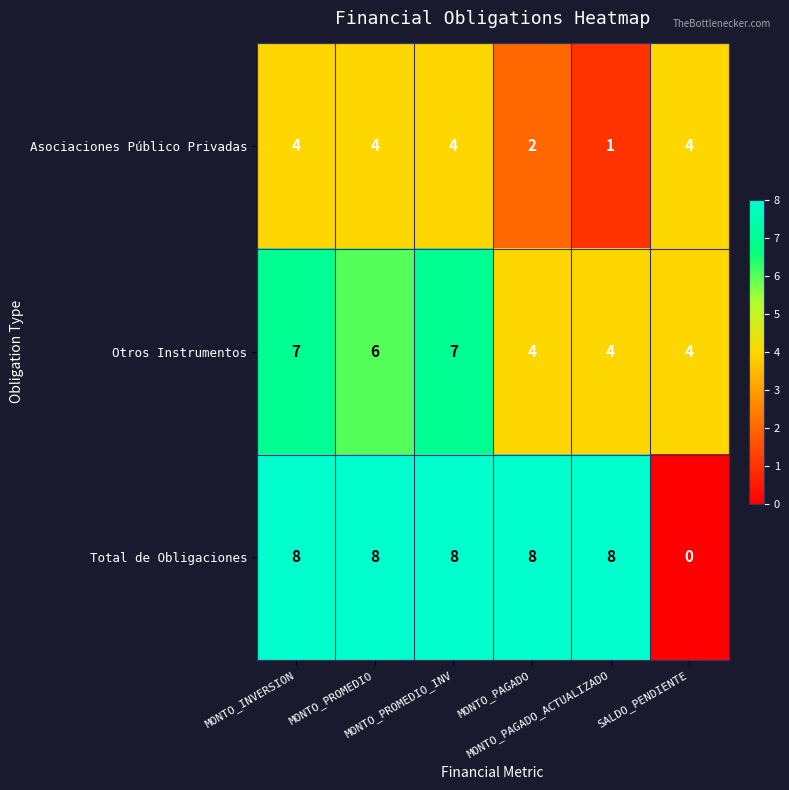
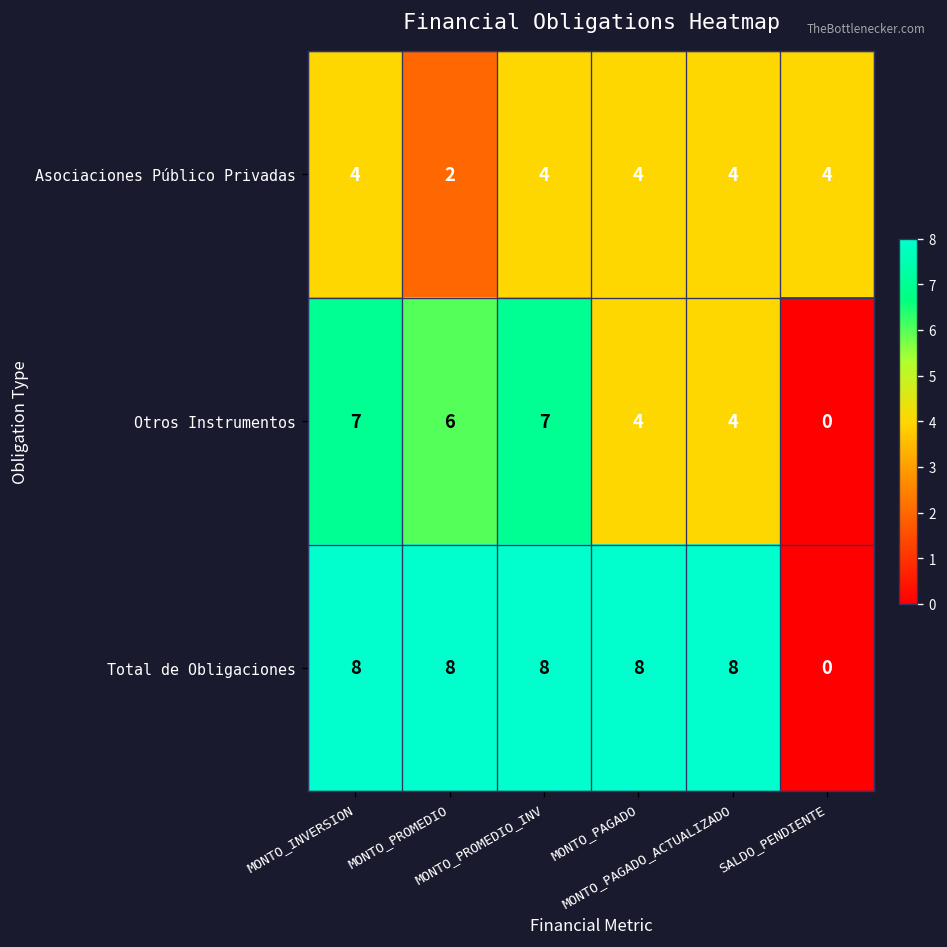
Asociaciones Público Privadas, MONTO_PROMEDIO: 4 -> 2
Asociaciones Público Privadas, MONTO_PAGADO: 2 -> 4
Asociaciones Público Privadas, MONTO_PAGADO_ACTUALIZADO: 1 -> 4
Otros Instrumentos, SALDO_PENDIENTE: 4 -> 0
